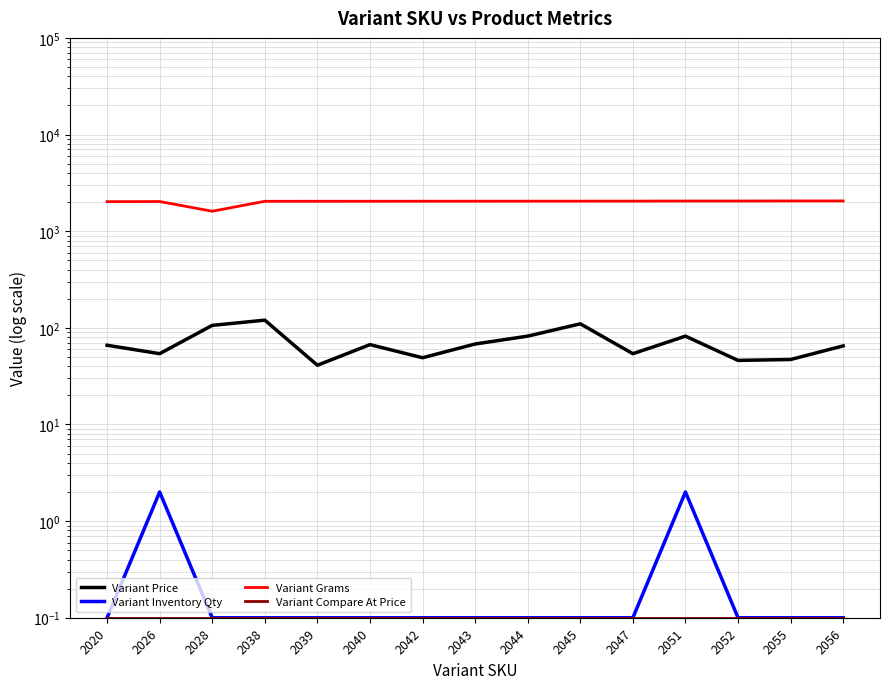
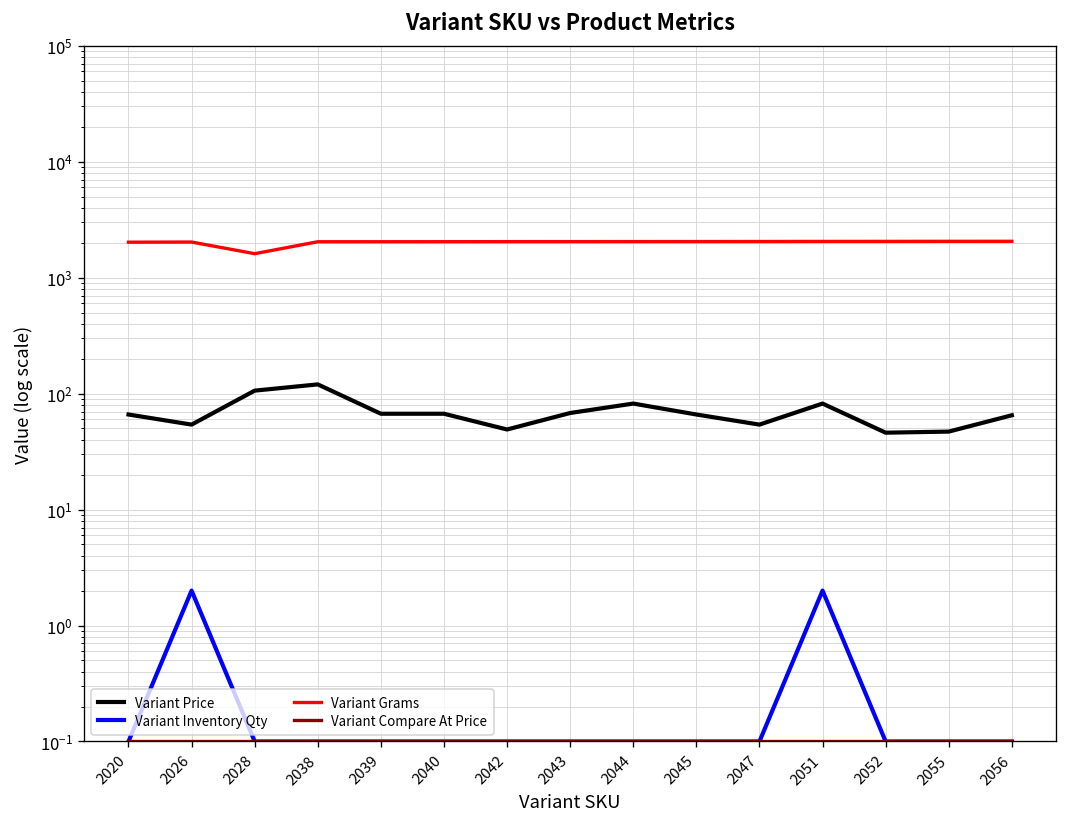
Variant Price, 2039: 41 -> 70
Variant Price, 2045: 110 -> 70
